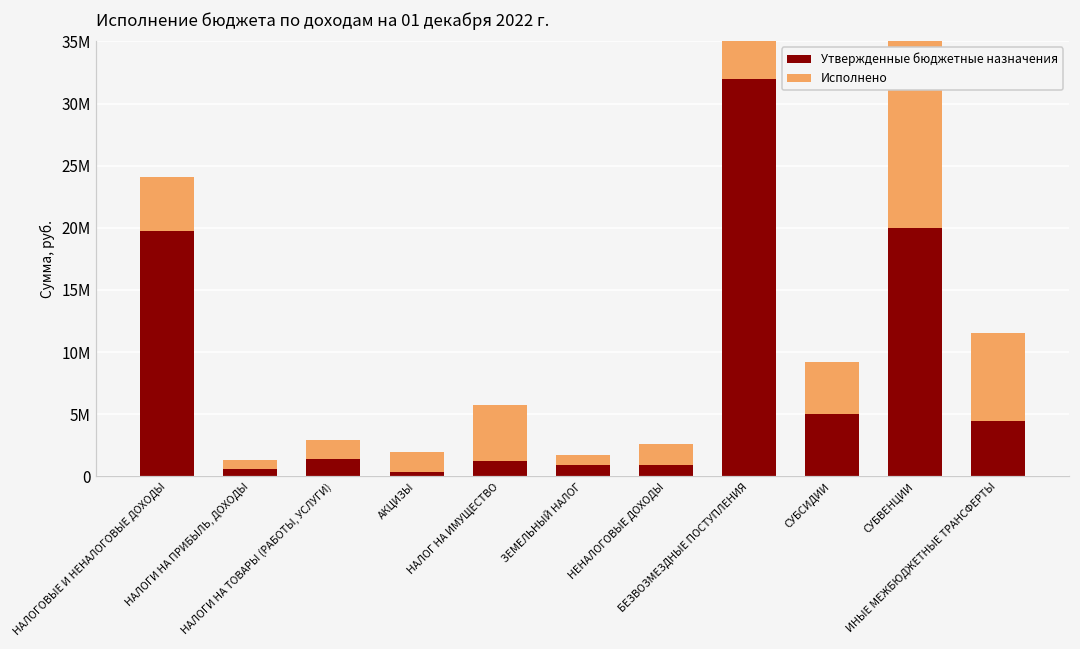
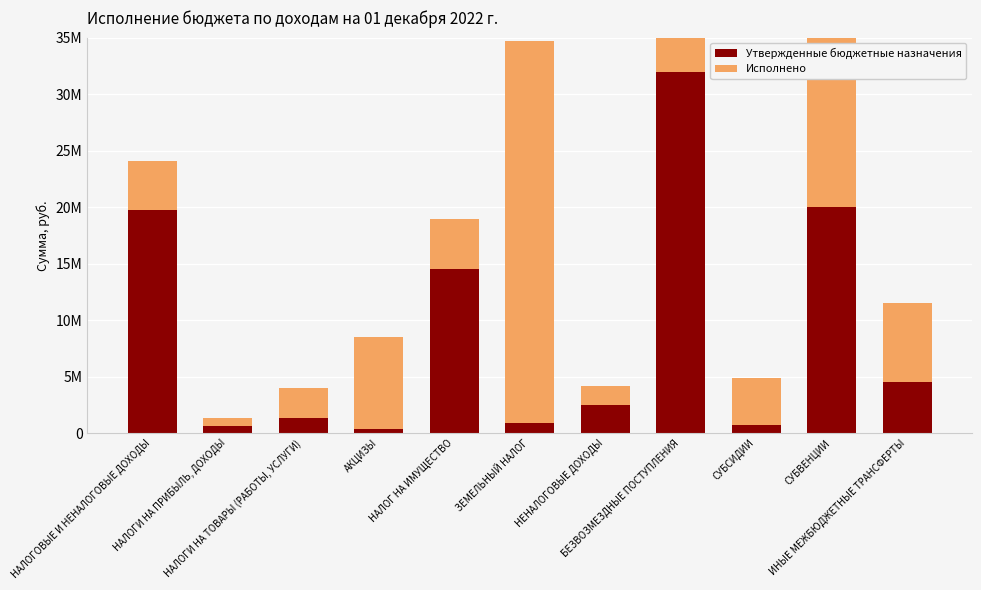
Исполнено, НАЛОГИ НА ТОВАРЫ (РАБОТЫ, УСЛУГИ): 1600000 -> 2600000
Исполнено, АКЦИЗЫ: 1600000 -> 8100000
Утвержденные бюджетные назначения, НАЛОГ НА ИМУЩЕСТВО: 1300000 -> 14500000
Исполнено, ЗЕМЕЛЬНЫЙ НАЛОГ: 800000 -> 33800000
Утвержденные бюджетные назначения, НЕНАЛОГОВЫЕ ДОХОДЫ: 900000 -> 2500000
Утвержденные бюджетные назначения, СУБСИДИИ: 5000000 -> 700000
